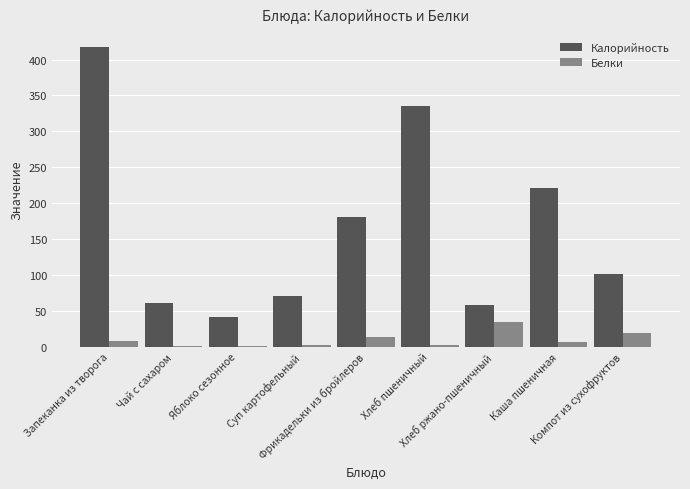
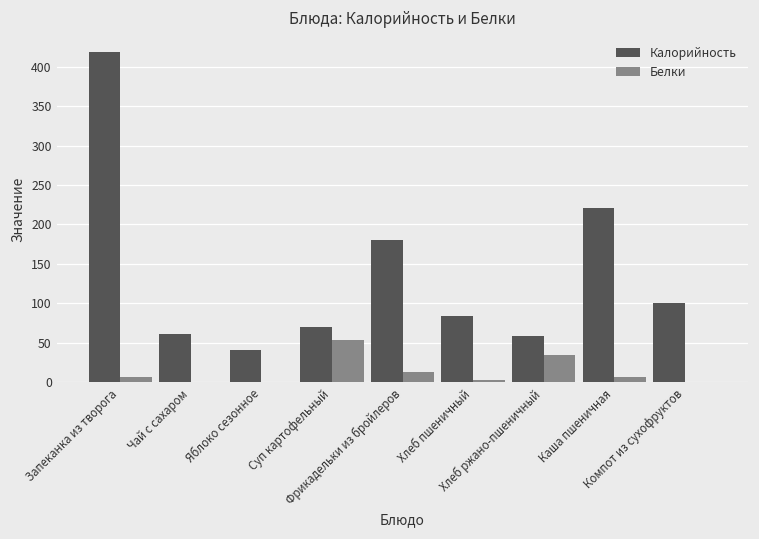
Белки, Суп картофельный: 0 -> 50
Калорийность, Хлеб пшеничный: 340 -> 80
Белки, Компот из сухофруктов: 20 -> 0
